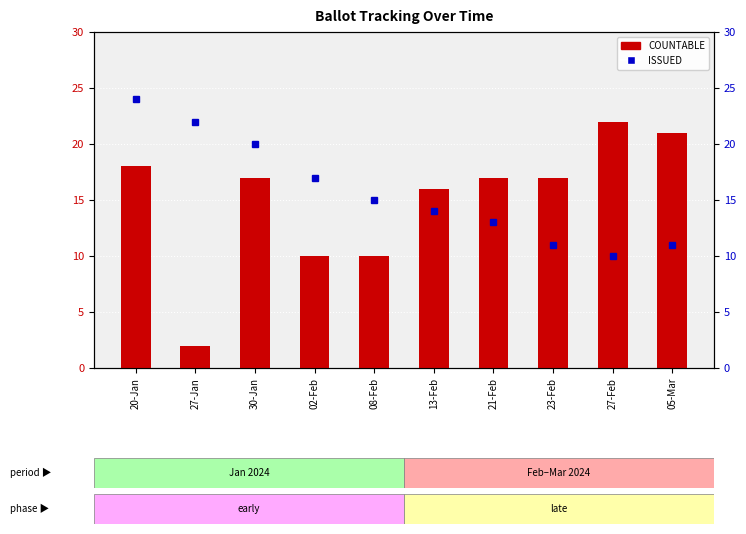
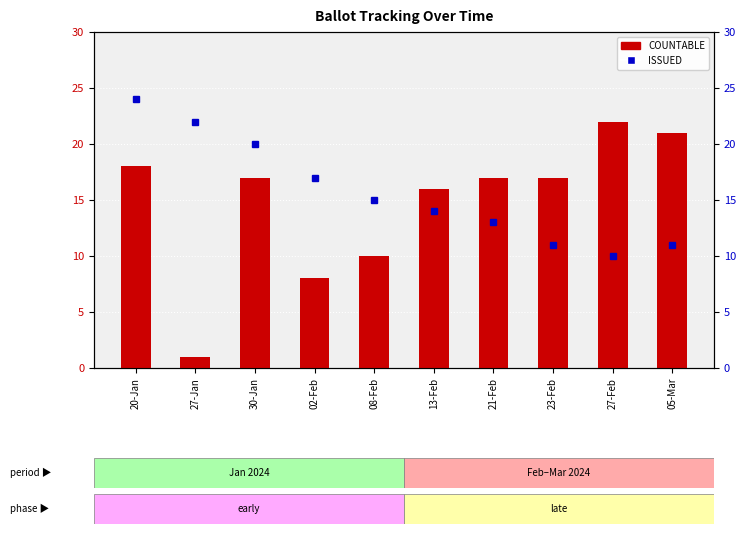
COUNTABLE, 27-Jan: 2 -> 1
COUNTABLE, 02-Feb: 10 -> 8
